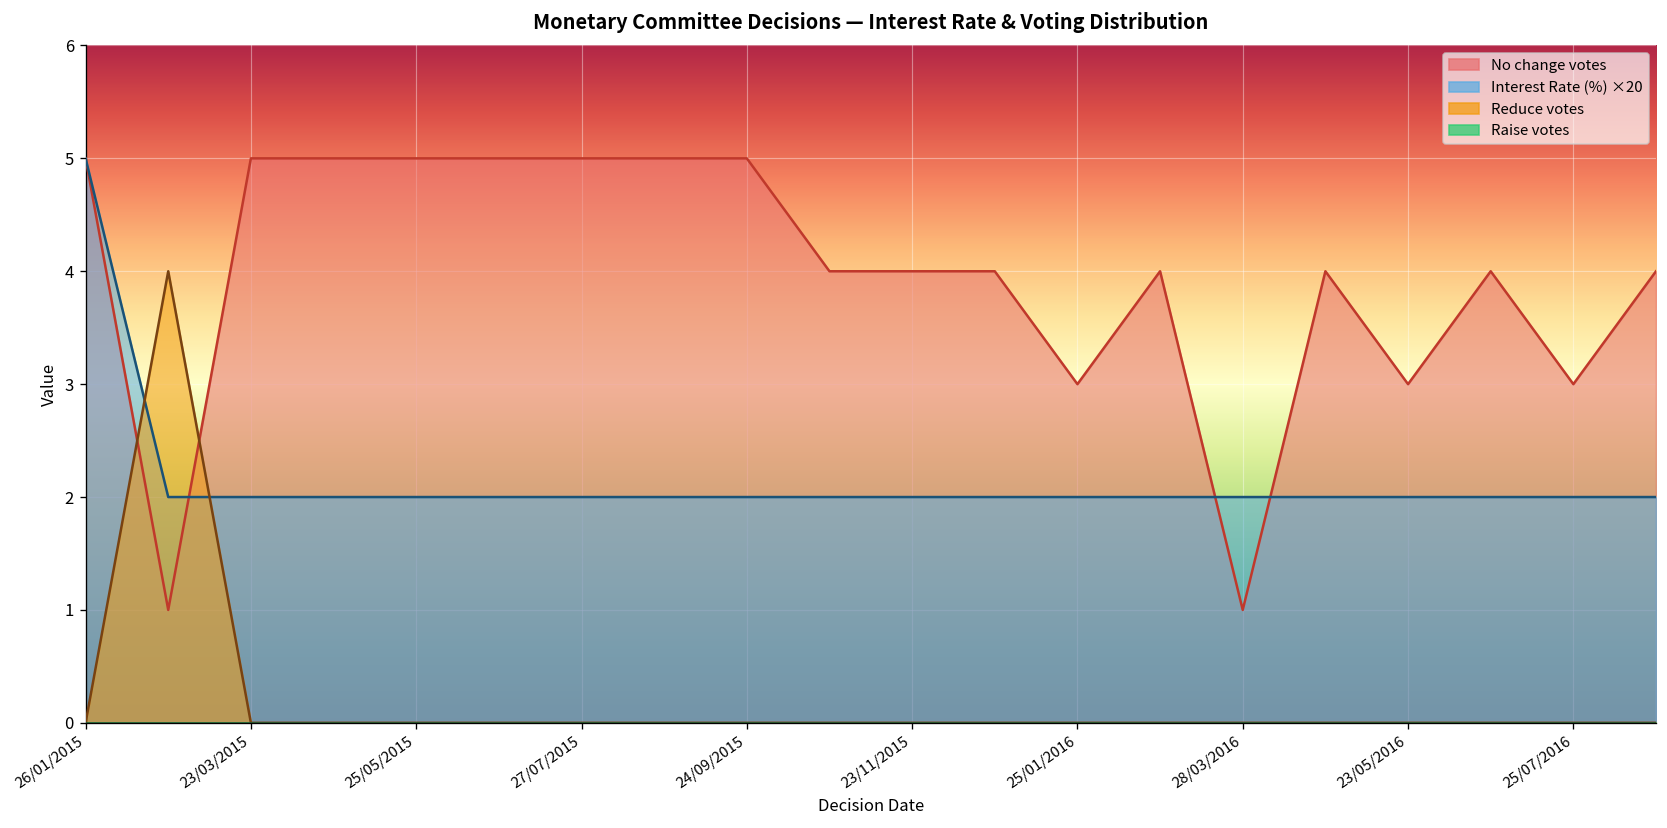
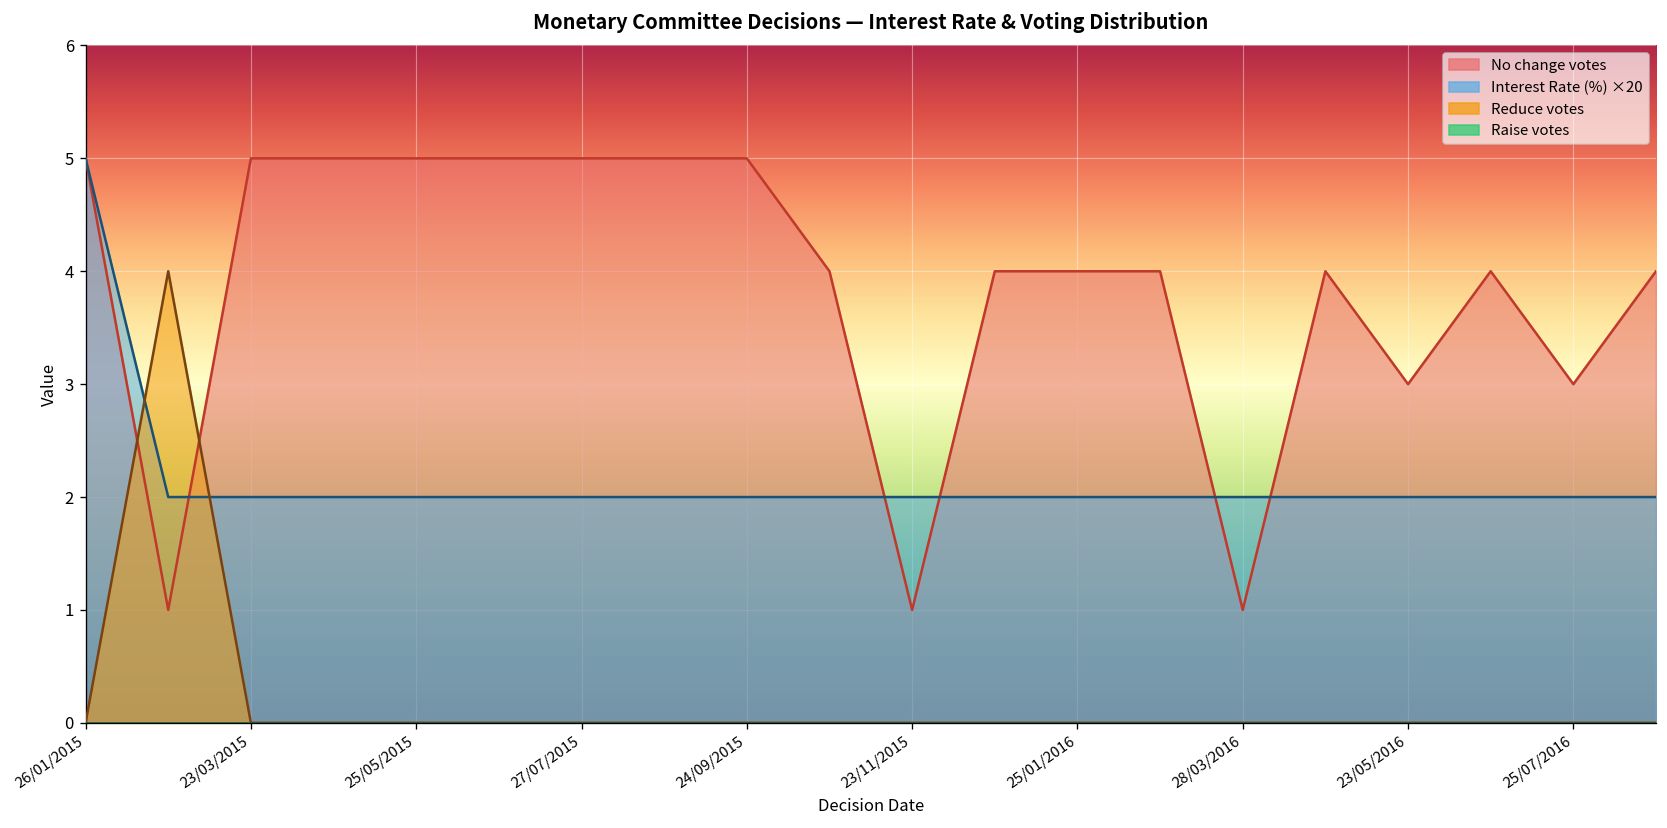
No change votes, 23/11/2015: 4 -> 1
No change votes, 25/01/2016: 3 -> 4
